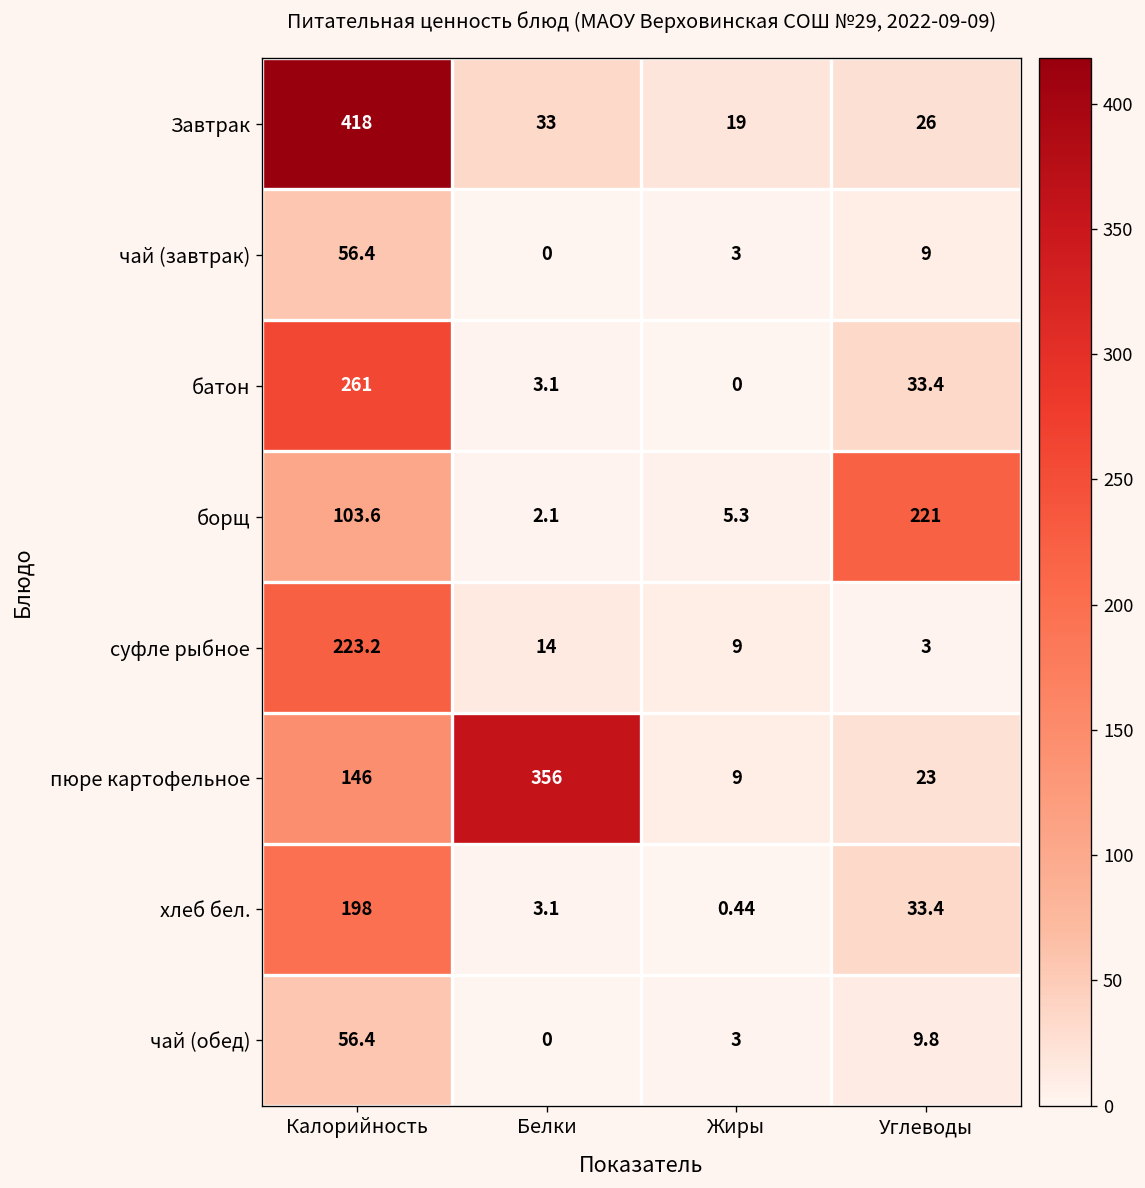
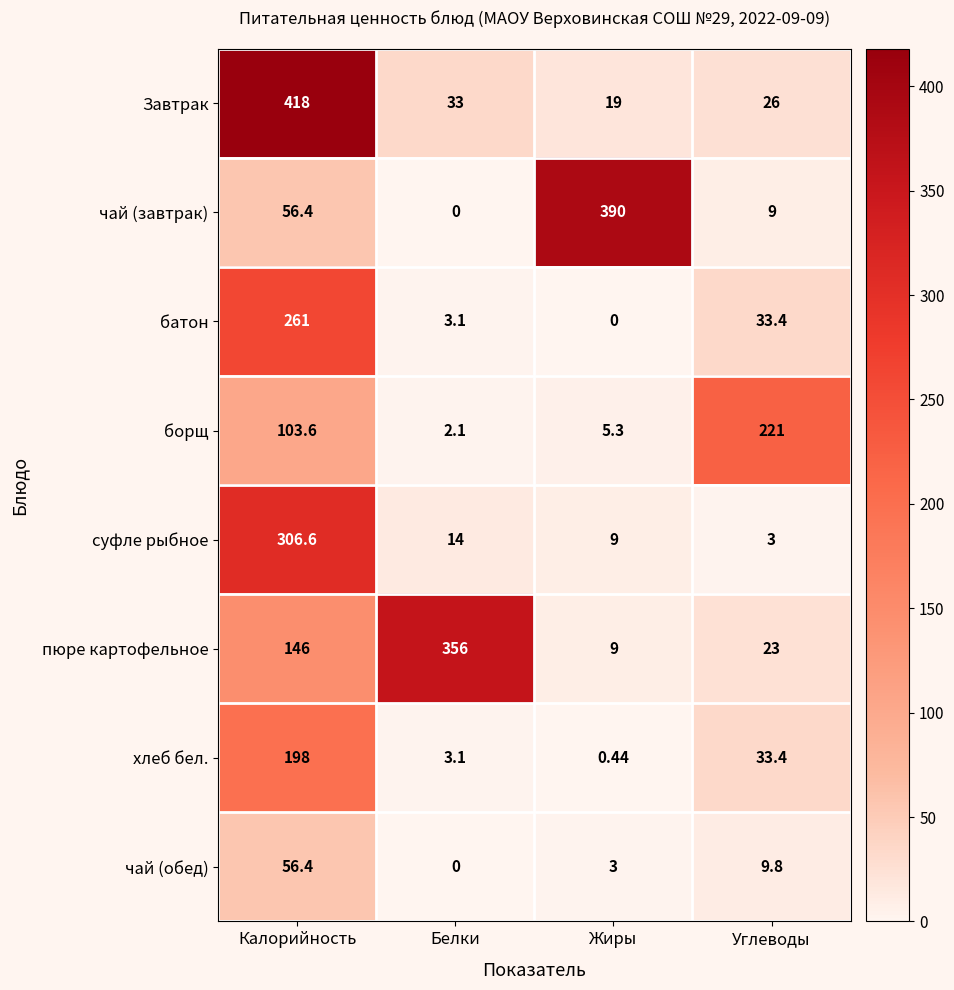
чай (завтрак), Жиры: 3 -> 390
суфле рыбное, Калорийность: 223.2 -> 306.6
